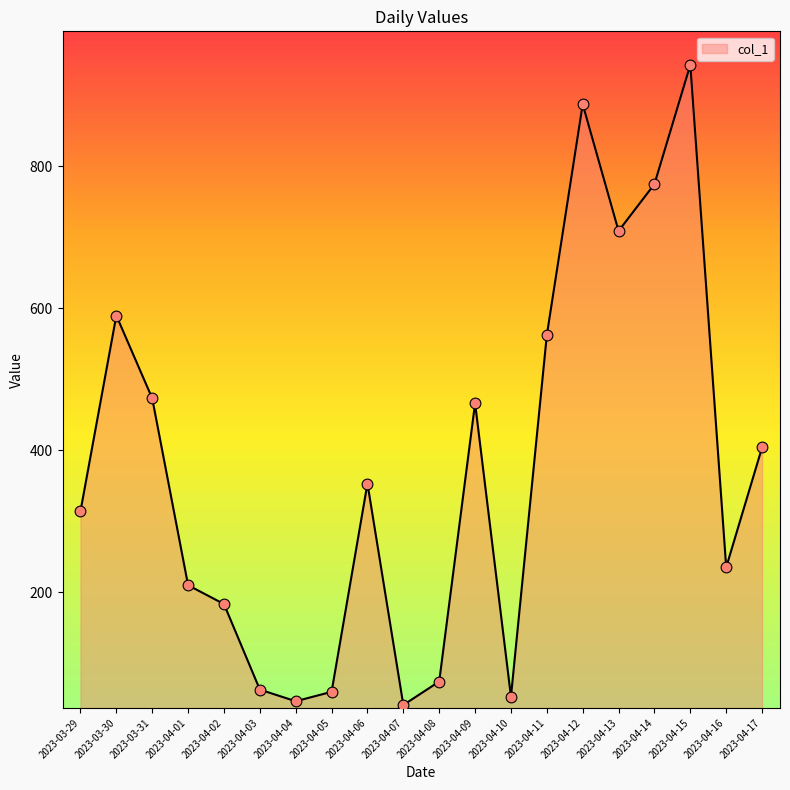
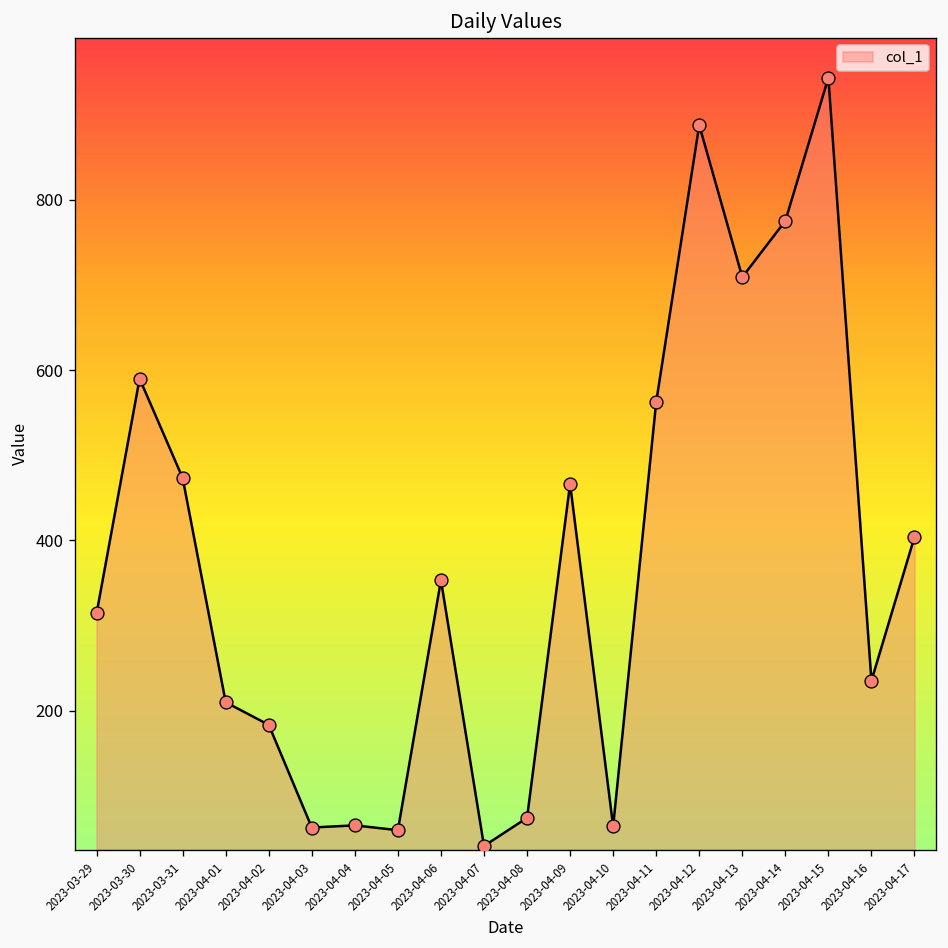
2023-04-04: 50 -> 70
2023-04-10: 50 -> 60
